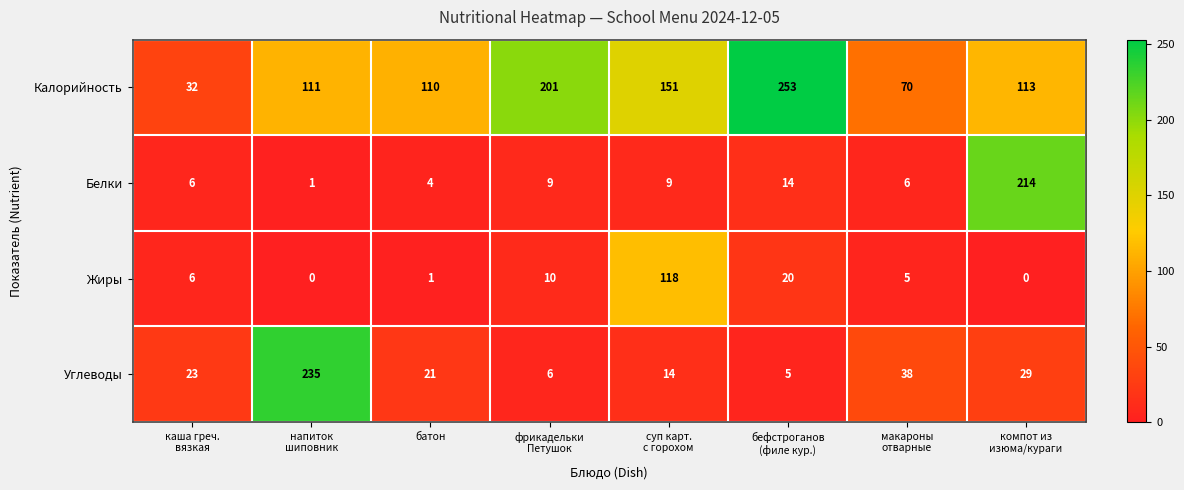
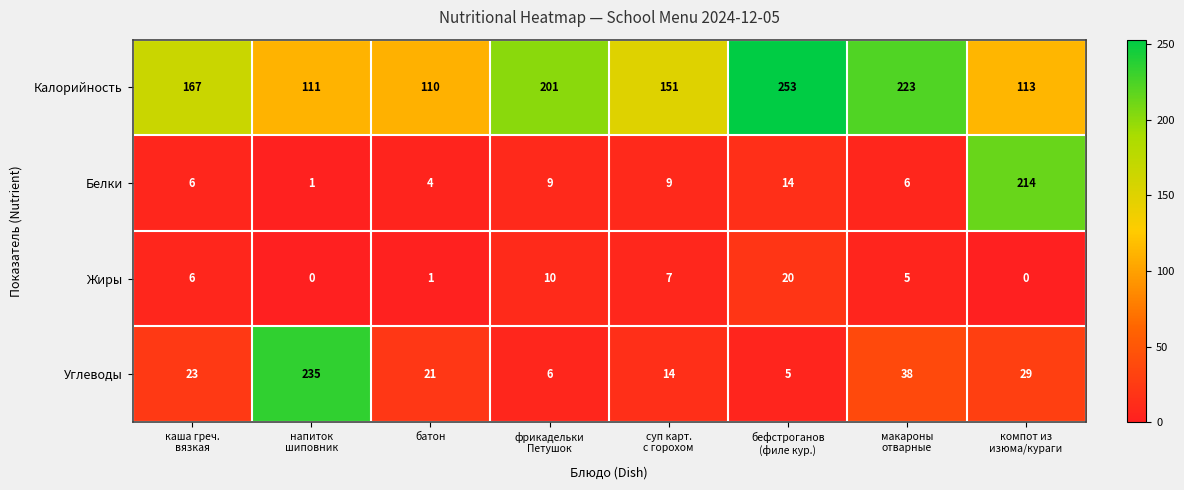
Калорийность, каша греч. вязкая: 32 -> 167
Калорийность, макароны отварные: 70 -> 223
Жиры, суп карт. с горохом: 118 -> 7
